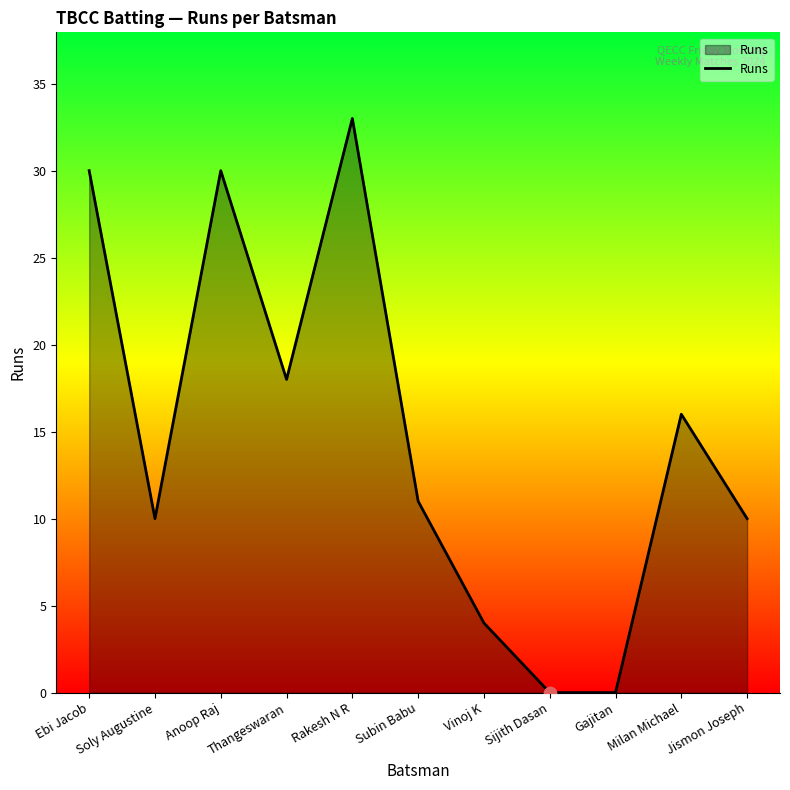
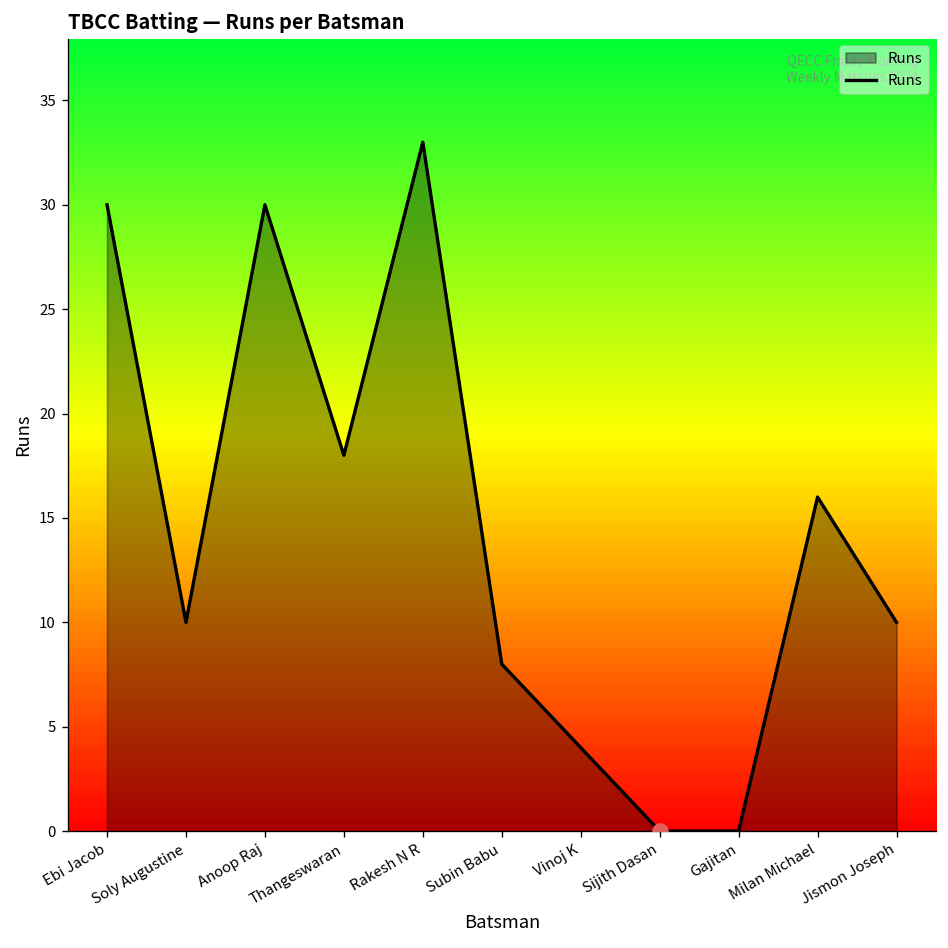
Runs, Subin Babu: 11 -> 8
